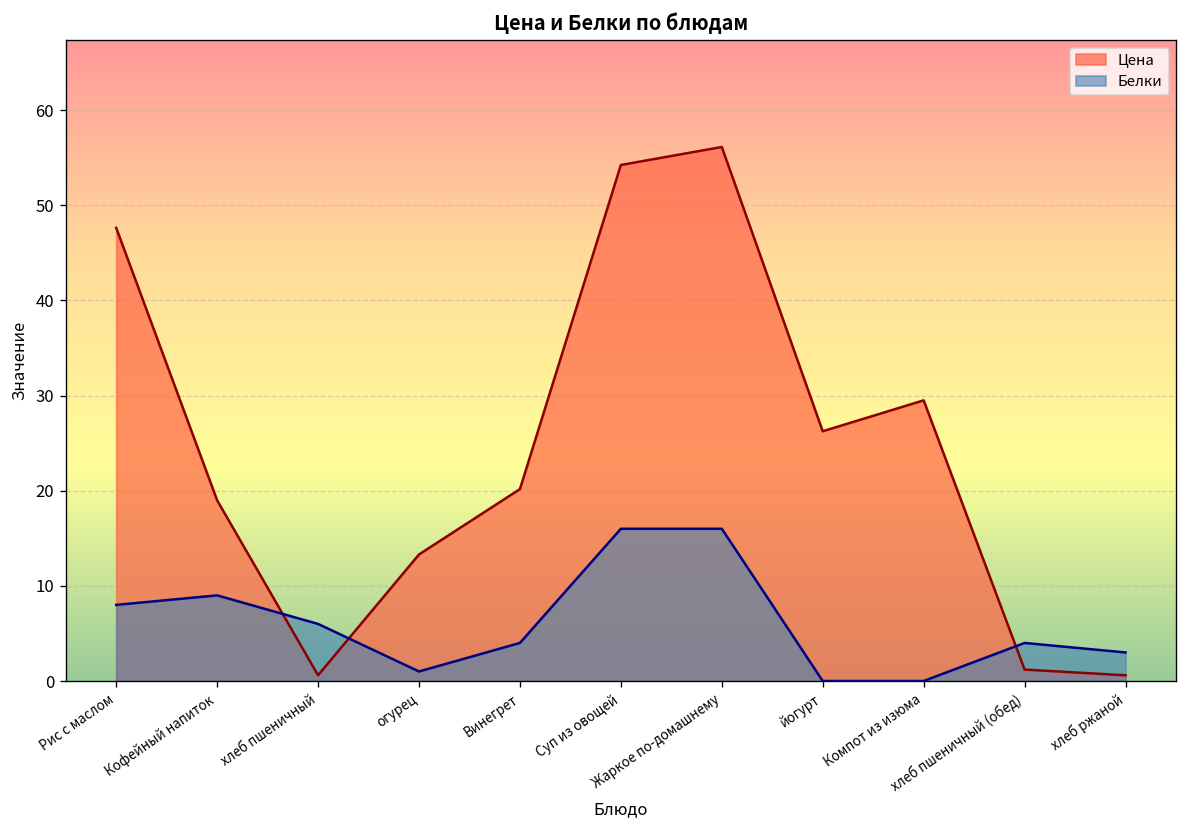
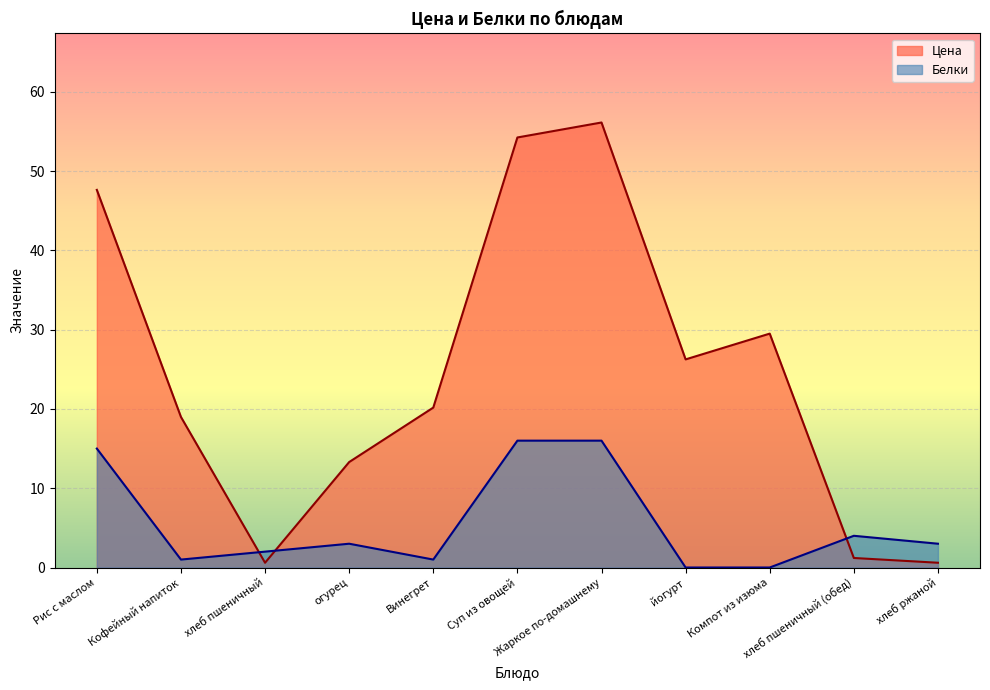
Белки, Рис с маслом: 8 -> 15
Белки, Кофейный напиток: 9 -> 1
Белки, хлеб пшеничный: 6 -> 2
Белки, огурец: 1 -> 3
Белки, Винегрет: 4 -> 1
